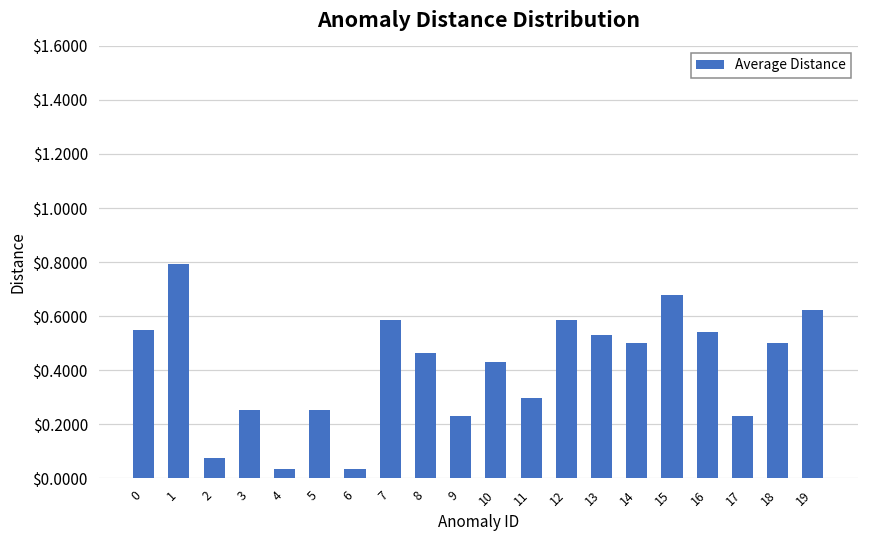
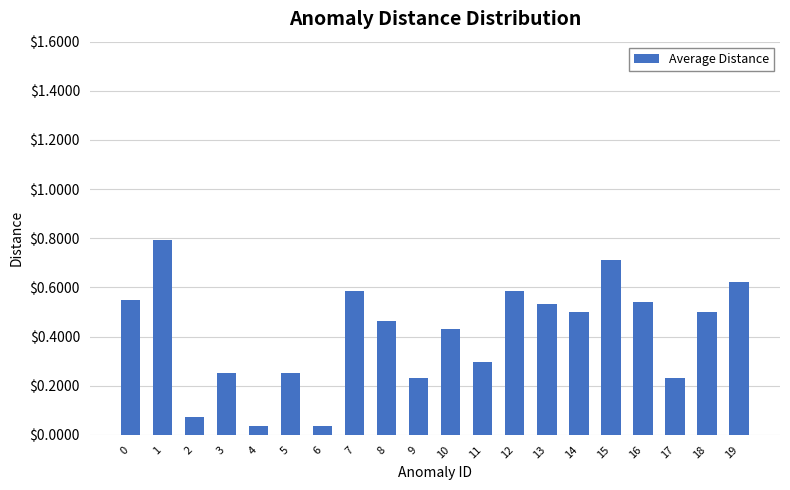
15: $0.68 -> $0.71
